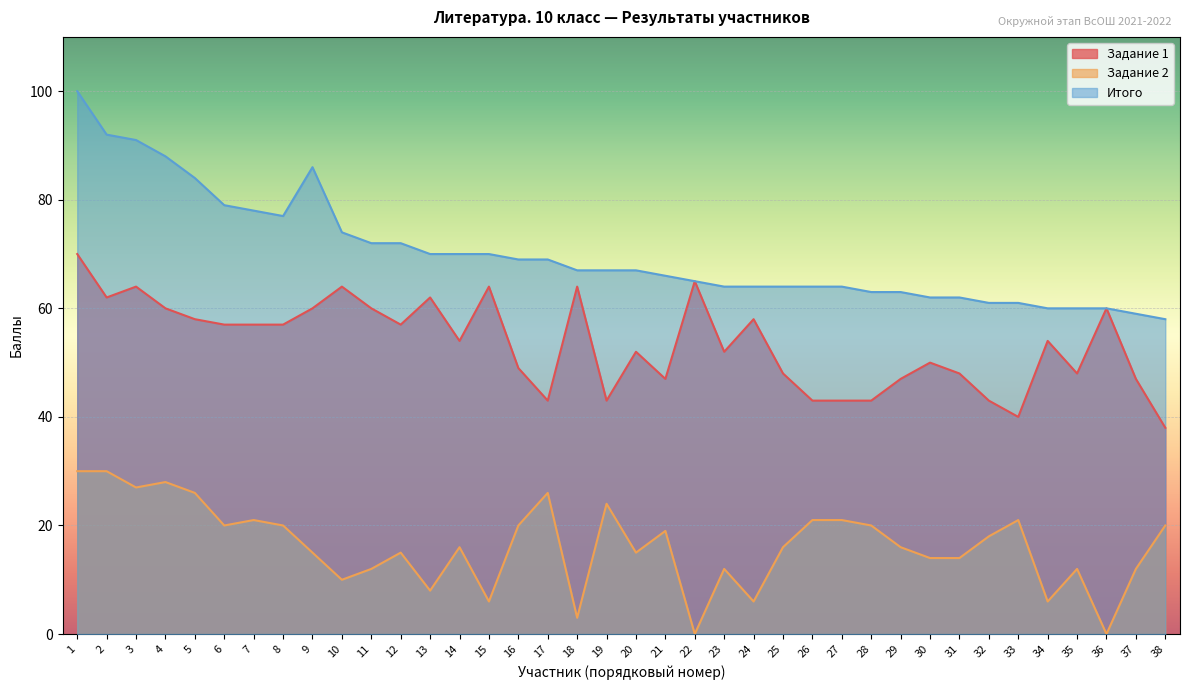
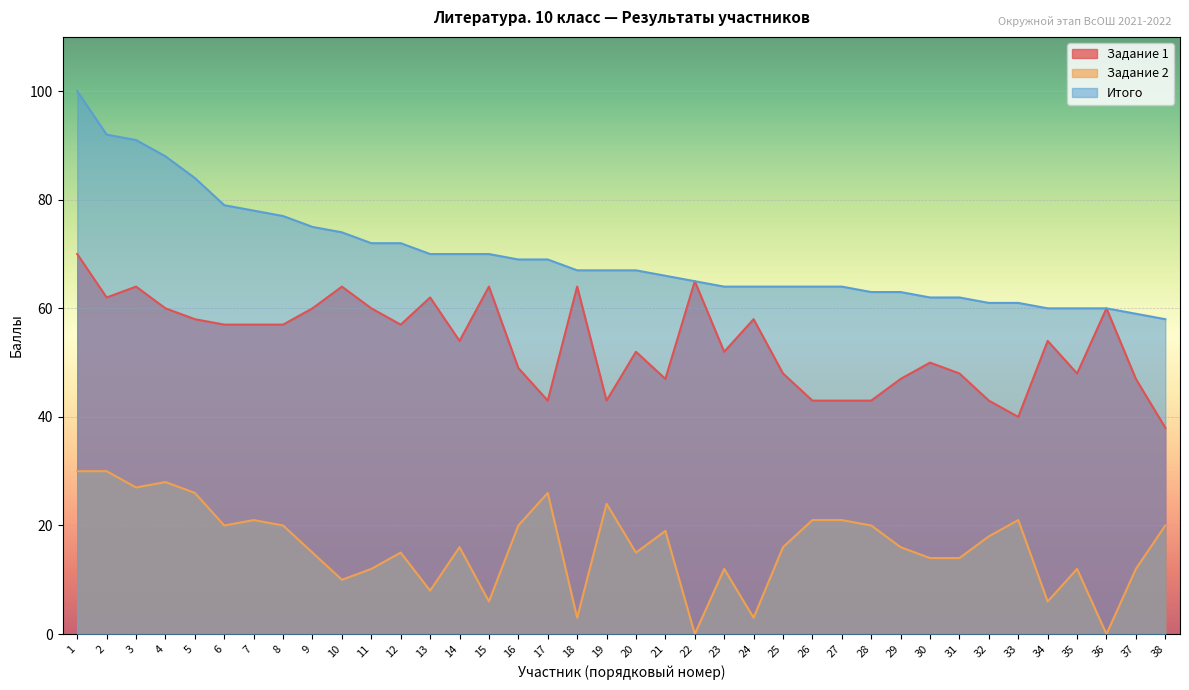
Итого, 9: 86 -> 75
Задание 2, 24: 6 -> 3
